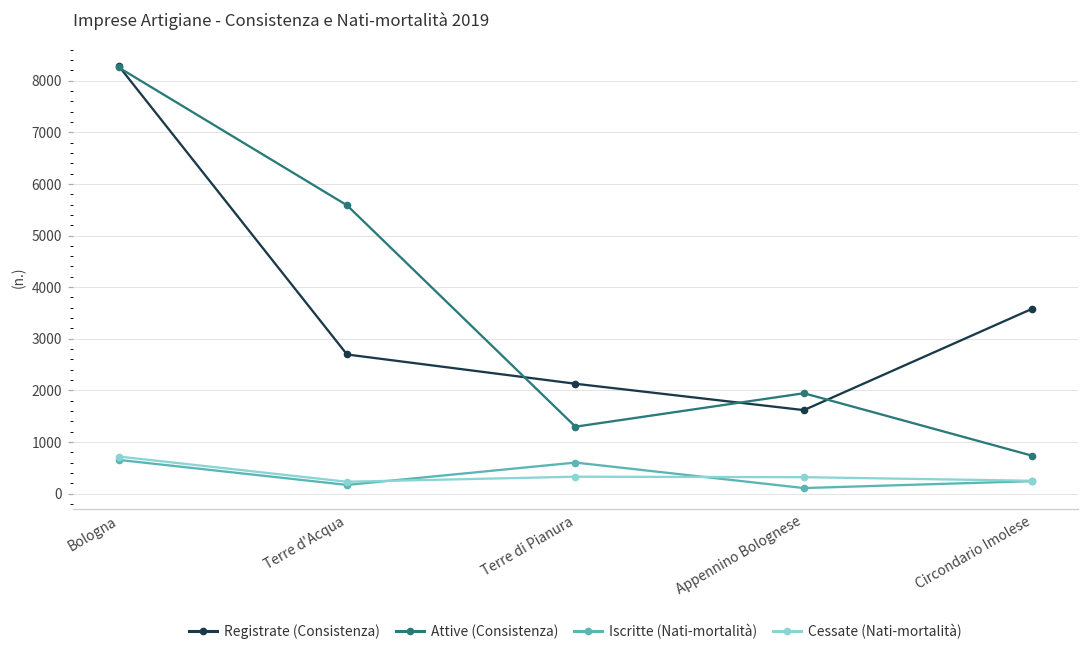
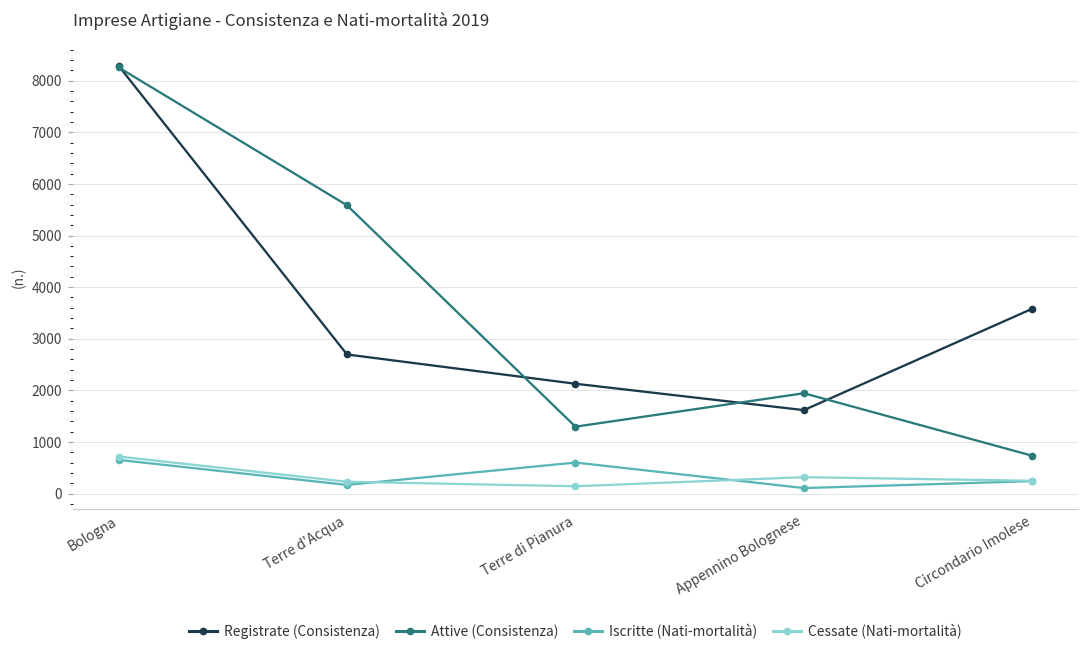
Cessate (Nati-mortalità), Terre di Pianura: 300 -> 100
